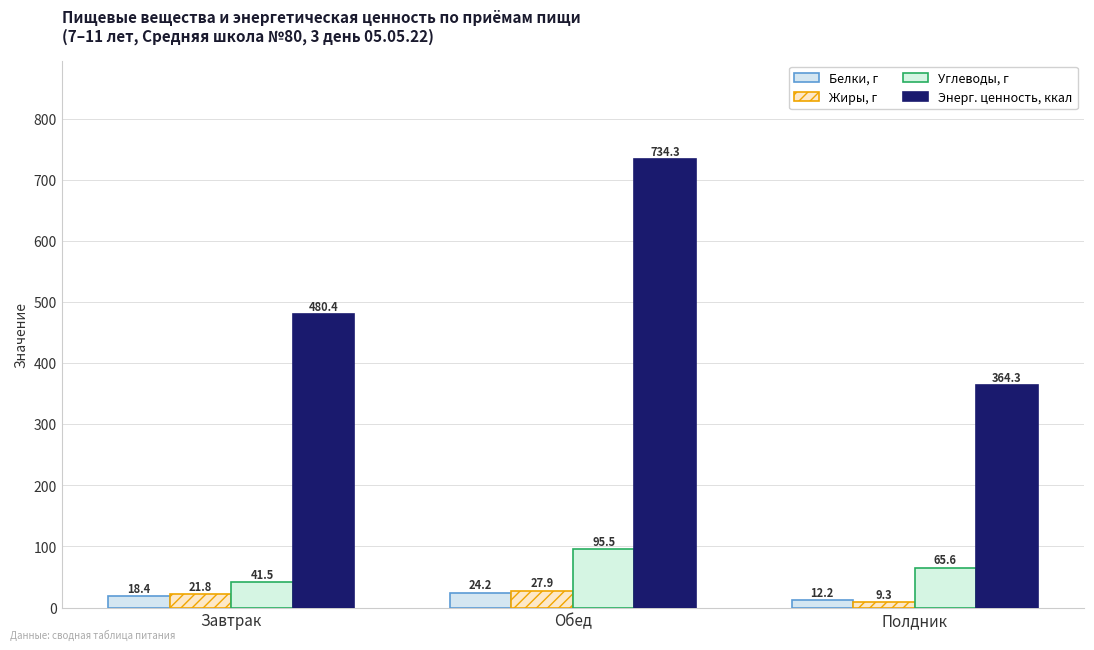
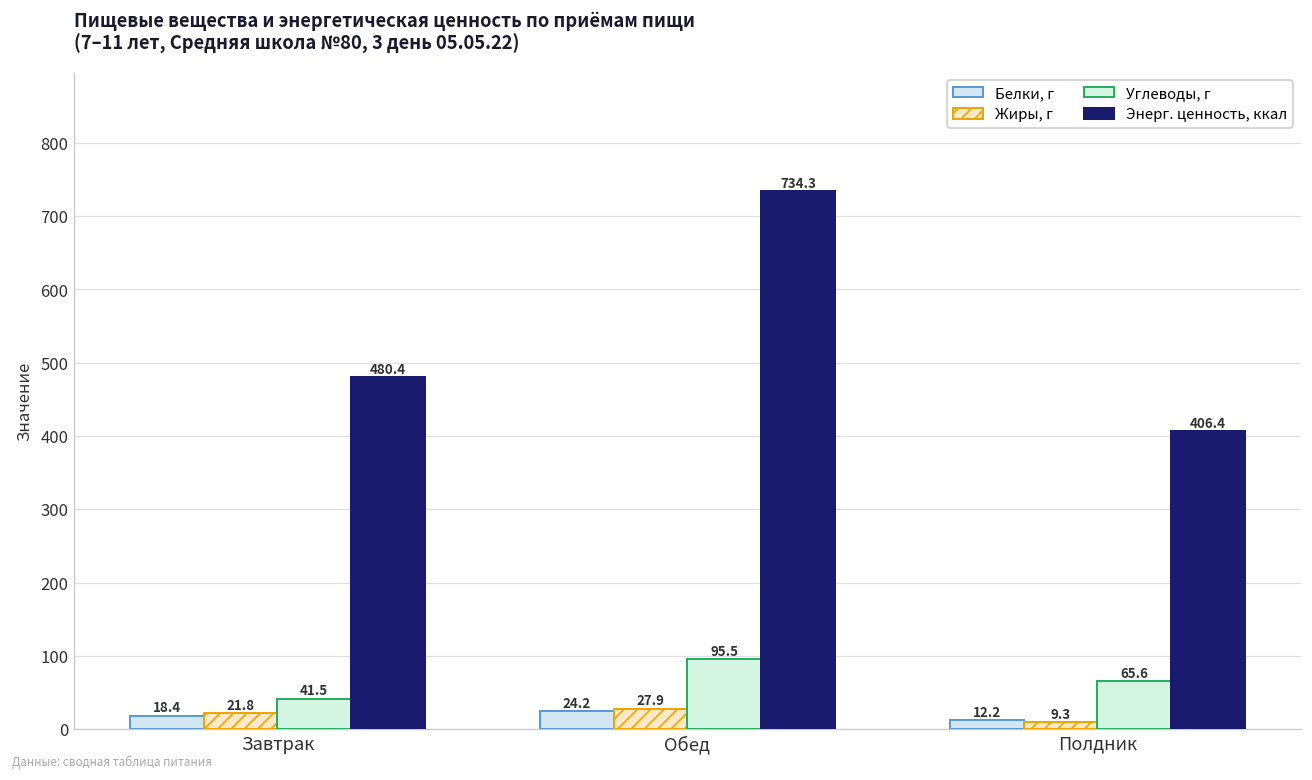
Энерг. ценность, ккал, Полдник: 364.3 -> 406.4
